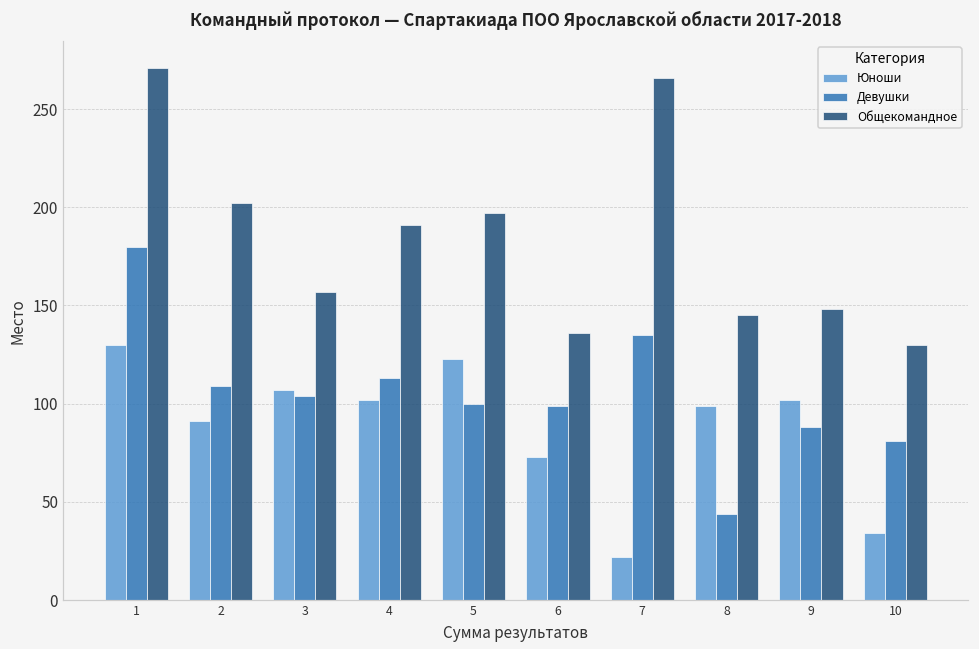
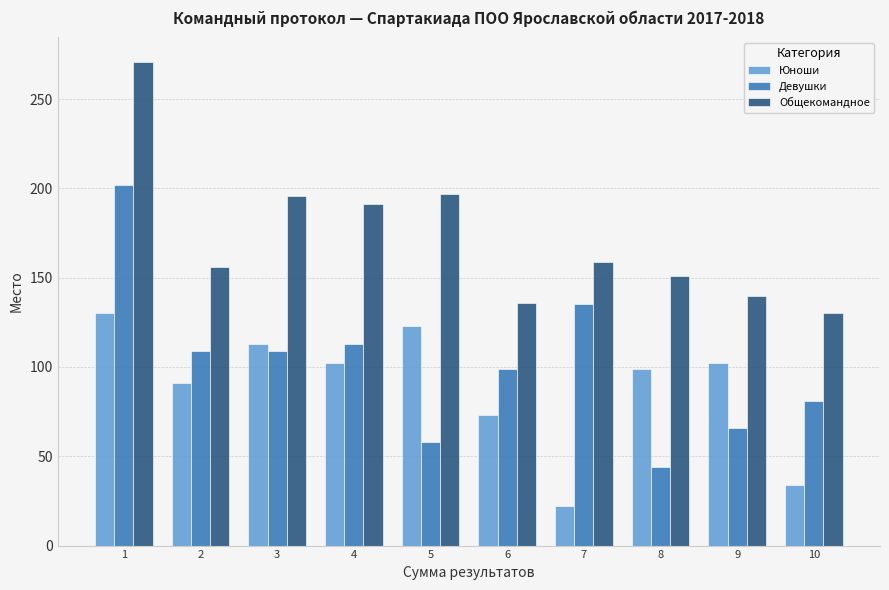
Девушки, 1: 180 -> 202
Общекомандное, 2: 202 -> 156
Юноши, 3: 107 -> 113
Девушки, 3: 104 -> 109
Общекомандное, 3: 157 -> 196
Девушки, 5: 100 -> 58
Общекомандное, 7: 266 -> 159
Общекомандное, 8: 145 -> 151
Девушки, 9: 88 -> 66
Общекомандное, 9: 148 -> 140
